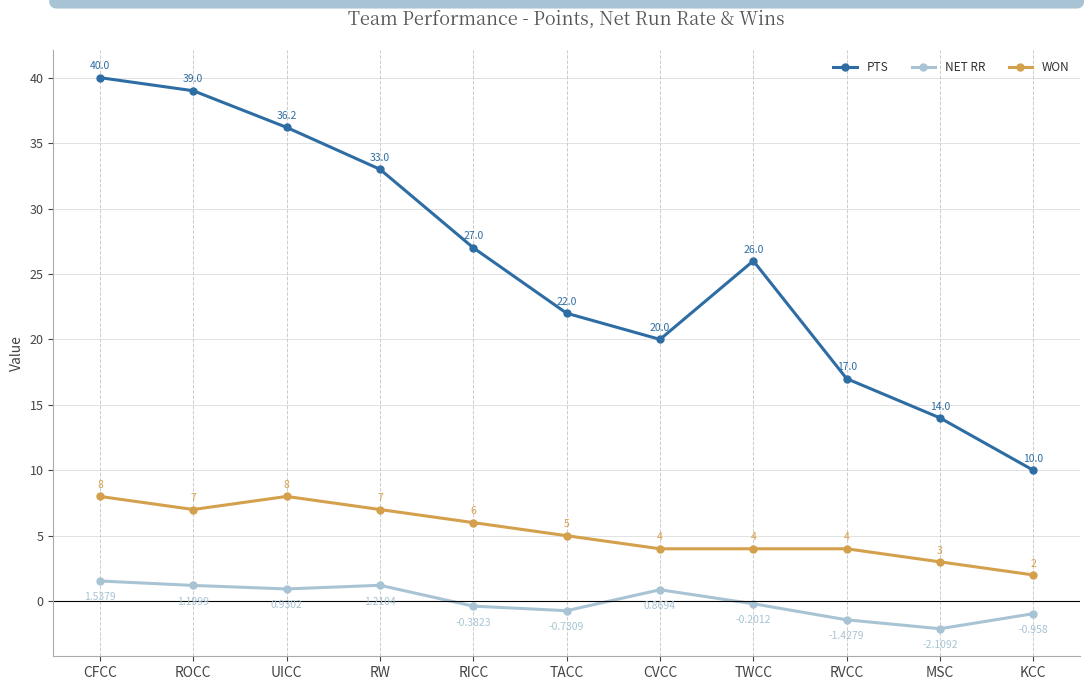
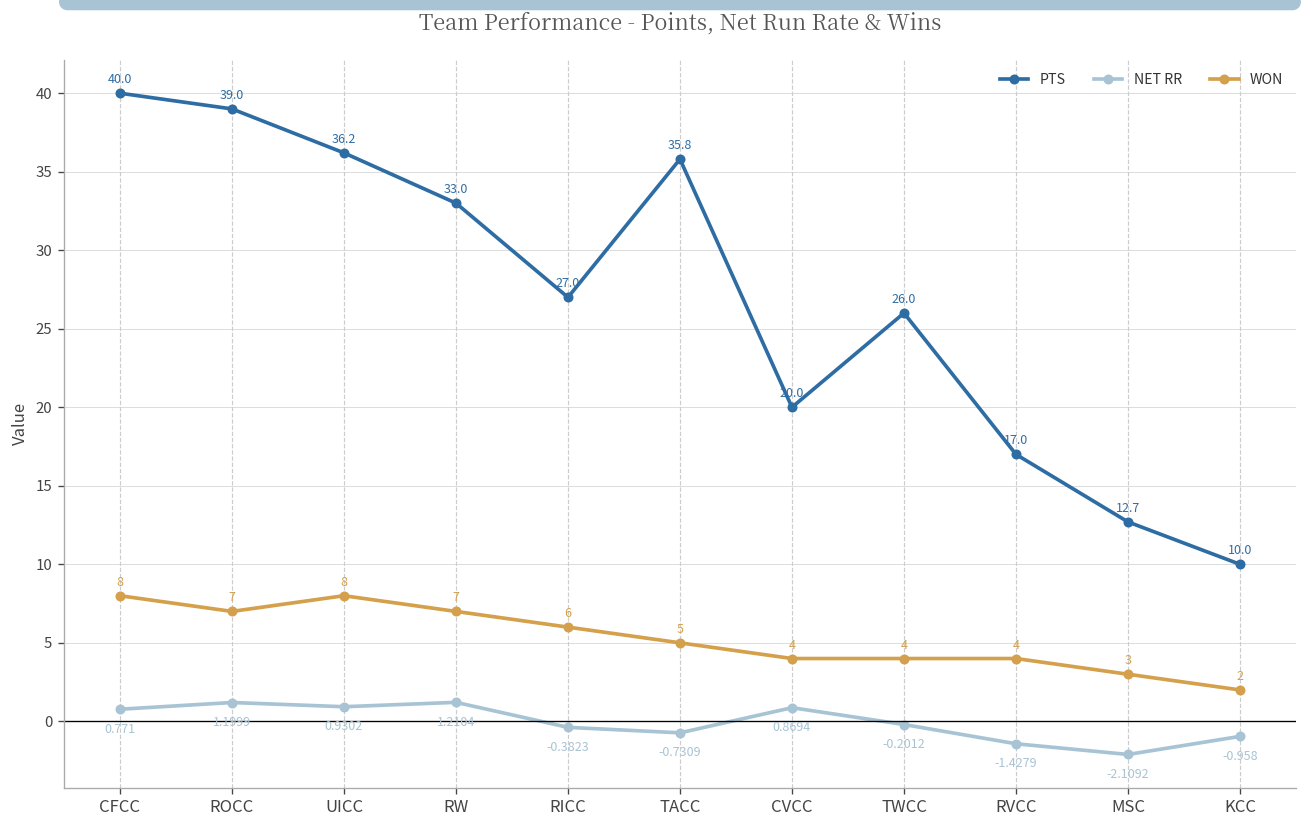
NET RR, CFCC: 1.5379 -> 0.771
PTS, TACC: 22.0 -> 35.8
PTS, MSC: 14.0 -> 12.7
